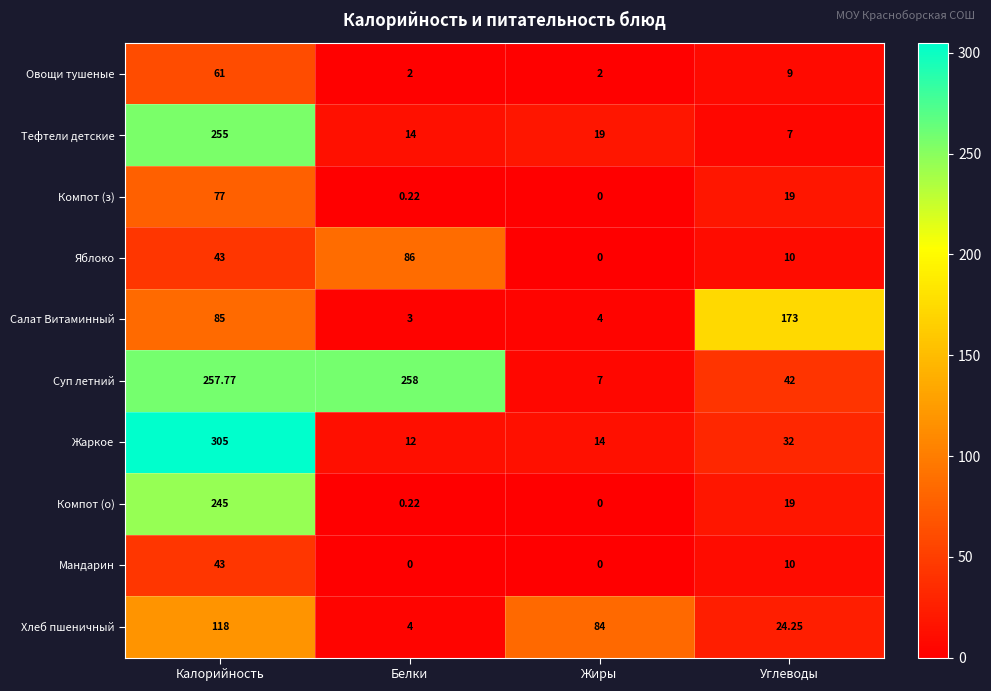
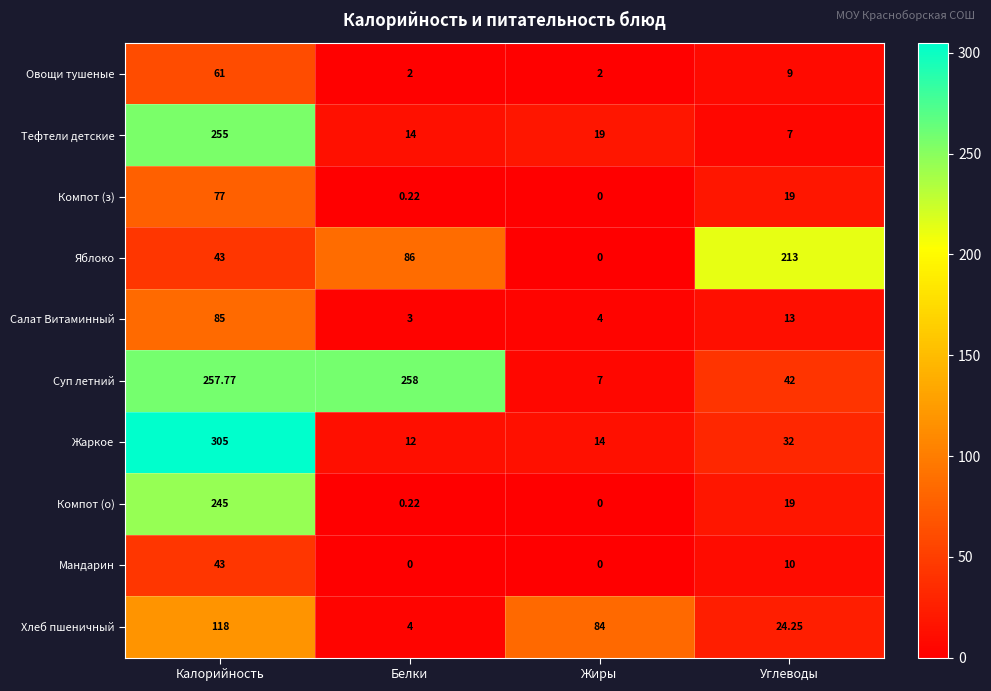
Яблоко, Углеводы: 10 -> 213
Салат Витаминный, Углеводы: 173 -> 13
